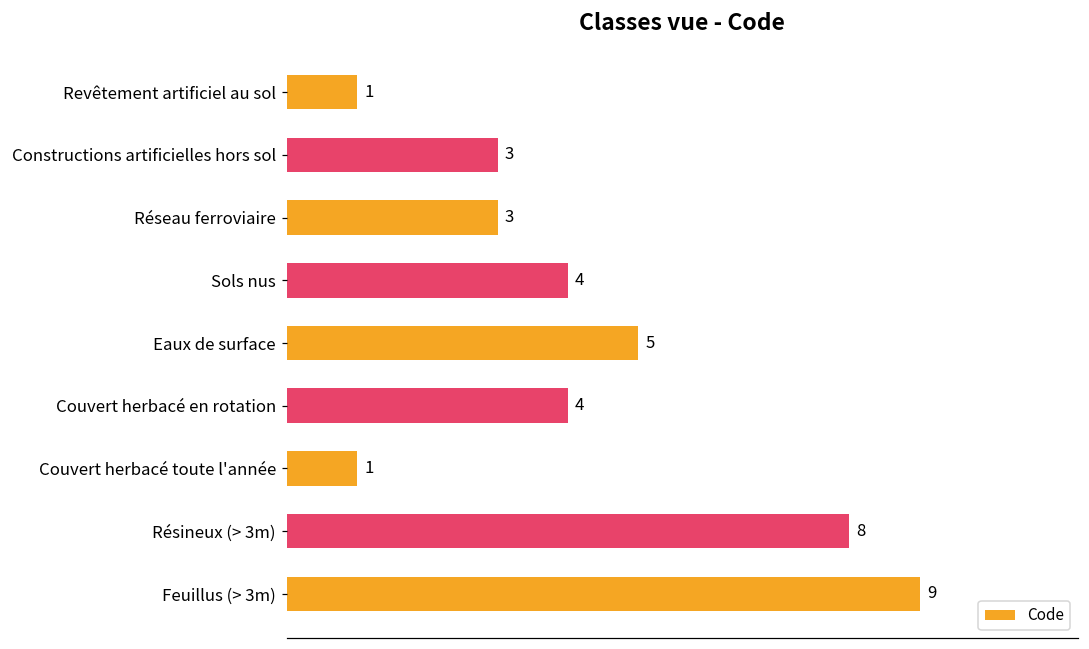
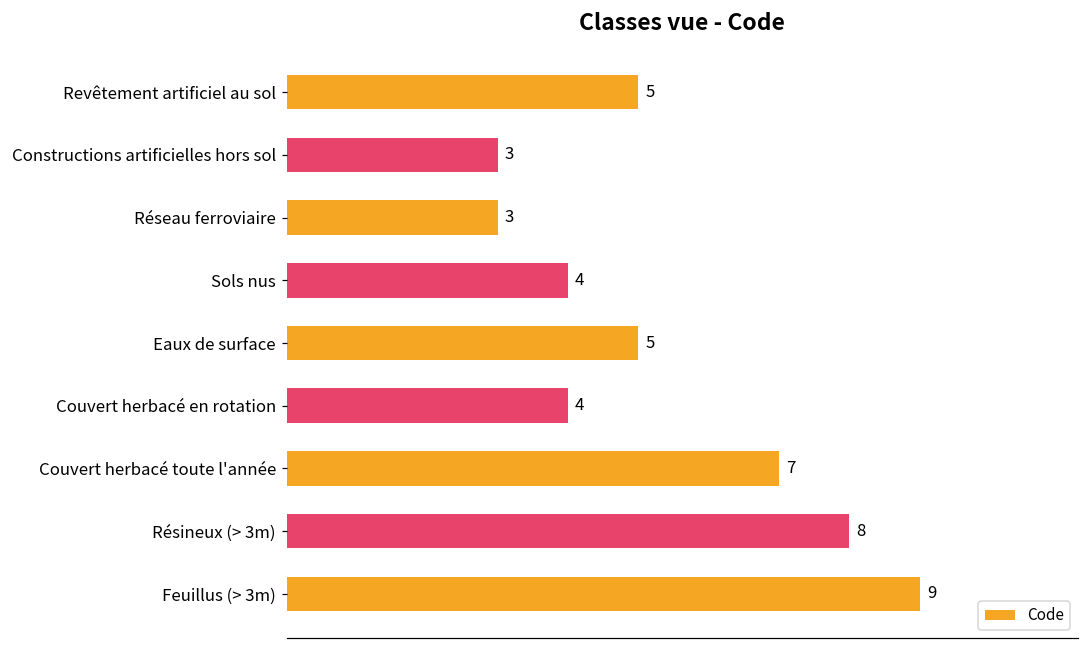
Revêtement artificiel au sol: 1 -> 5
Couvert herbacé toute l'année: 1 -> 7
